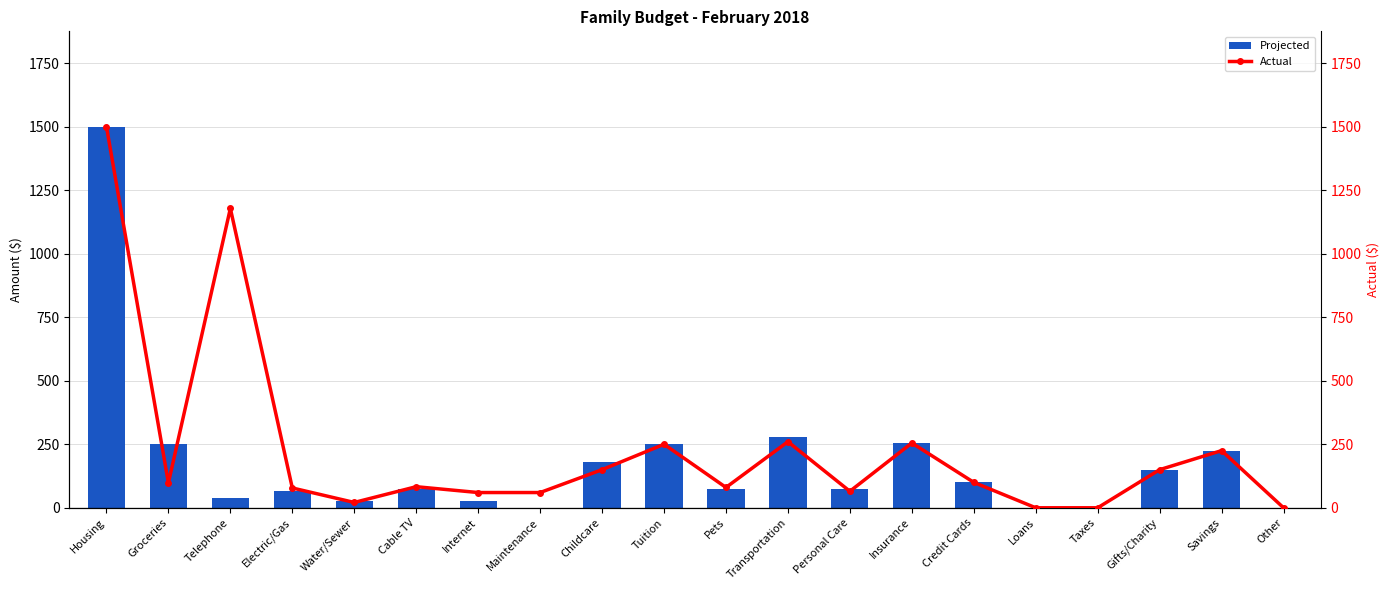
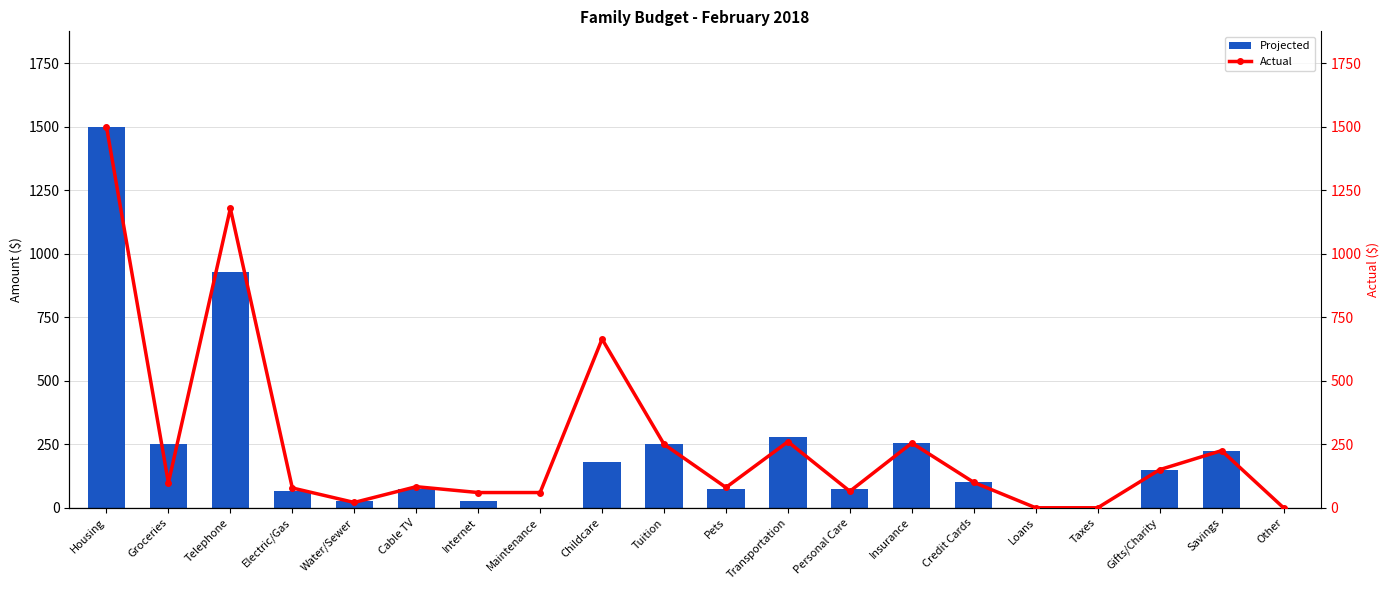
Projected, Telephone: 40 -> 930
Actual, Childcare: 150 -> 660
